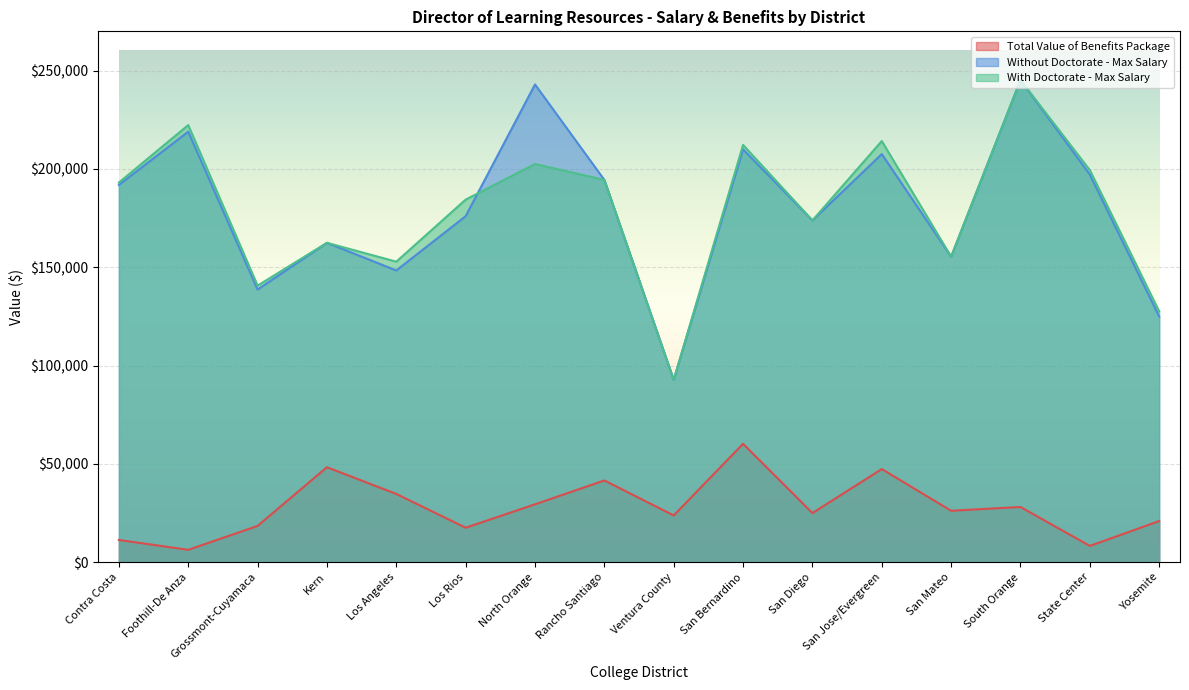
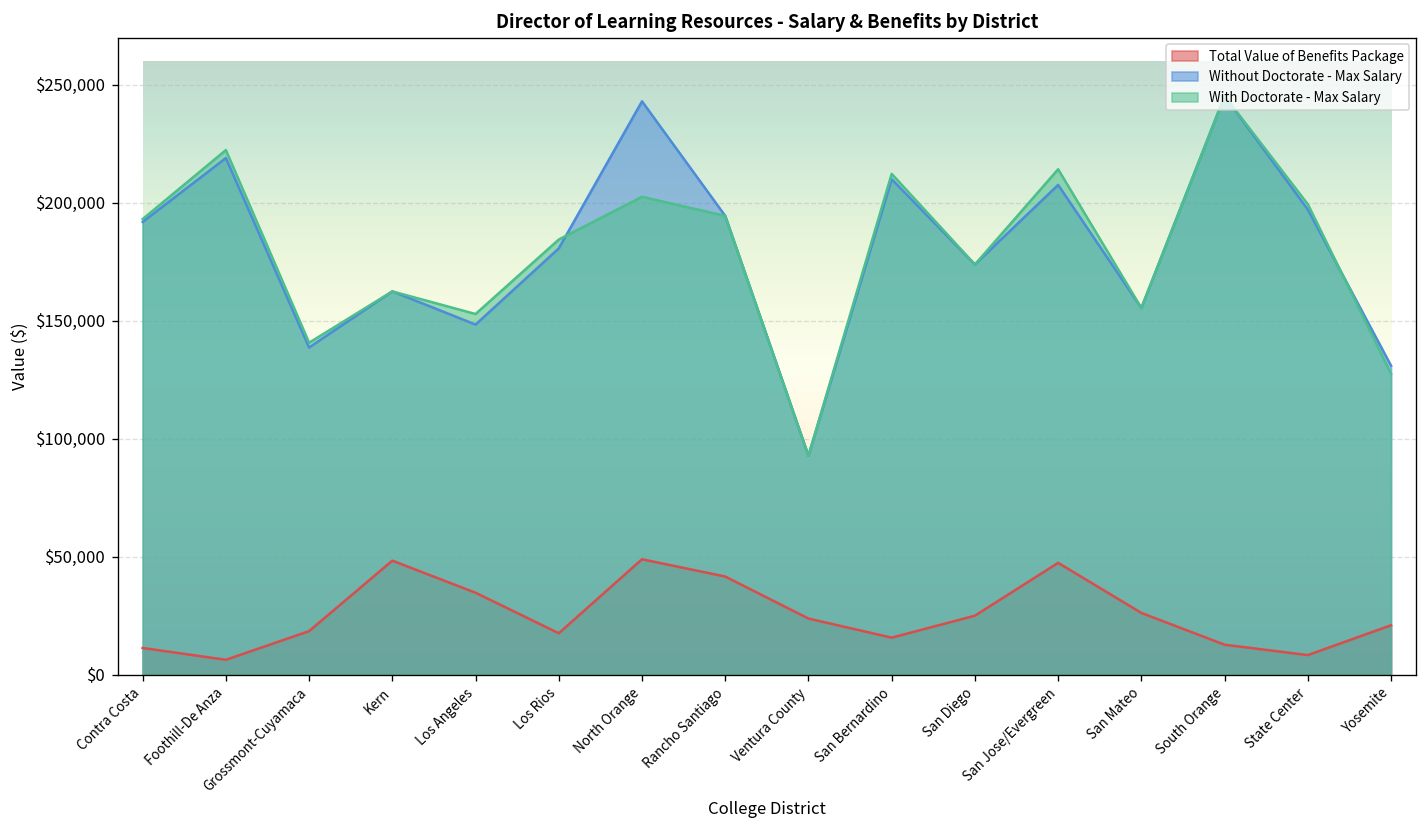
Without Doctorate - Max Salary, Los Rios: $176,000 -> $181,000
Total Value of Benefits Package, North Orange: $29,000 -> $49,000
Total Value of Benefits Package, San Bernardino: $60,000 -> $16,000
Total Value of Benefits Package, South Orange: $28,000 -> $13,000
Without Doctorate - Max Salary, Yosemite: $125,000 -> $131,000
